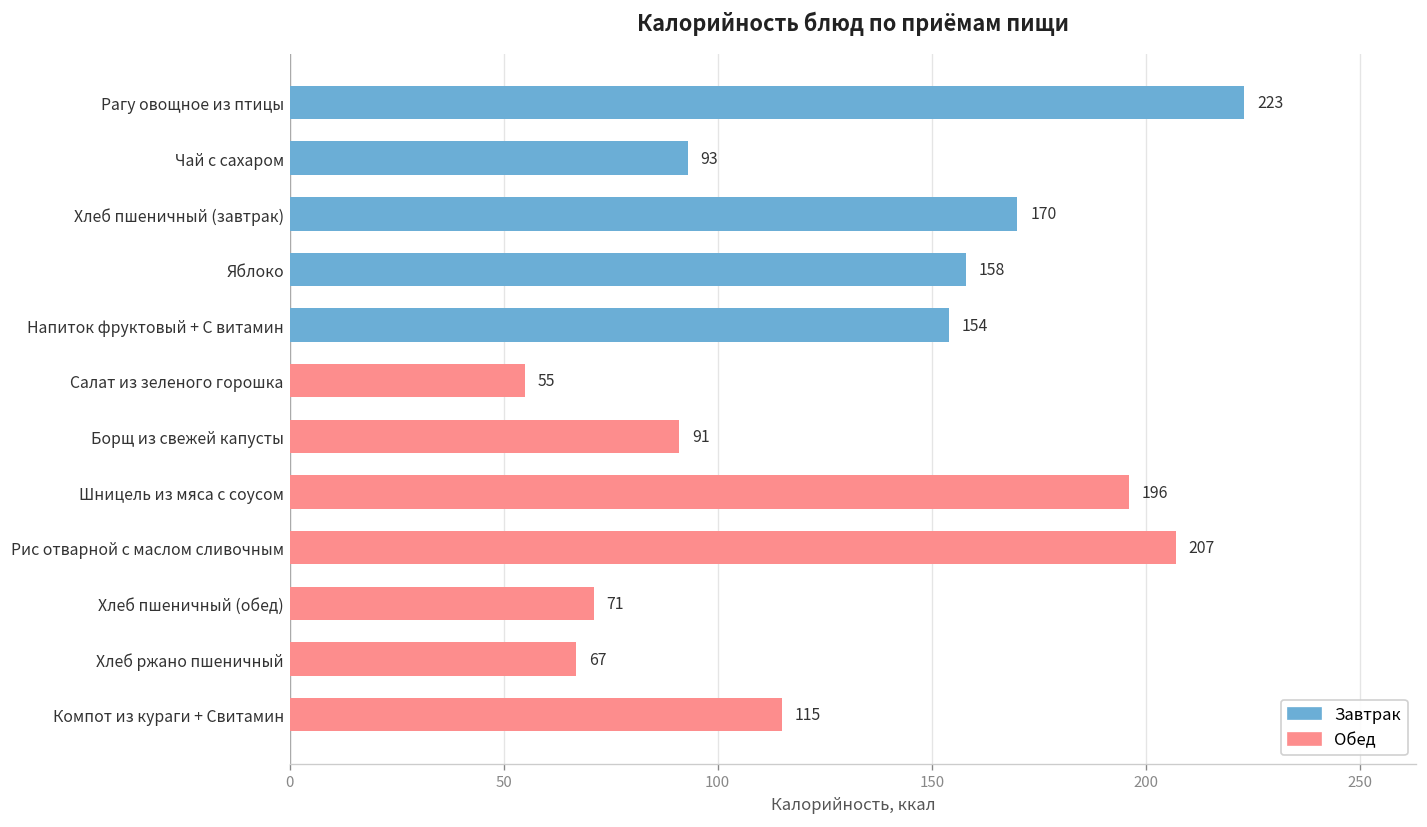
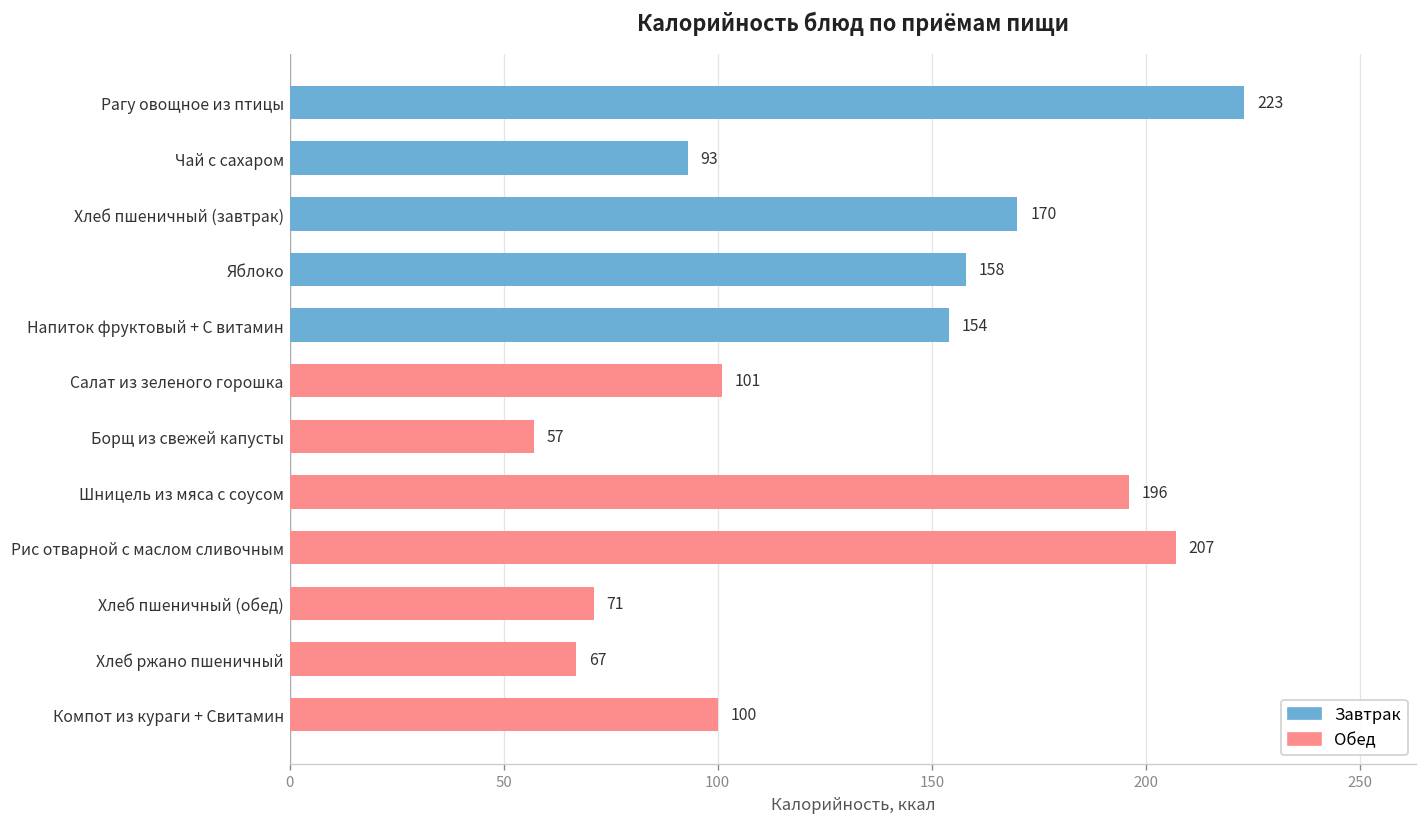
Салат из зеленого горошка: 55 -> 101
Борщ из свежей капусты: 91 -> 57
Компот из кураги + Свитамин: 115 -> 100
